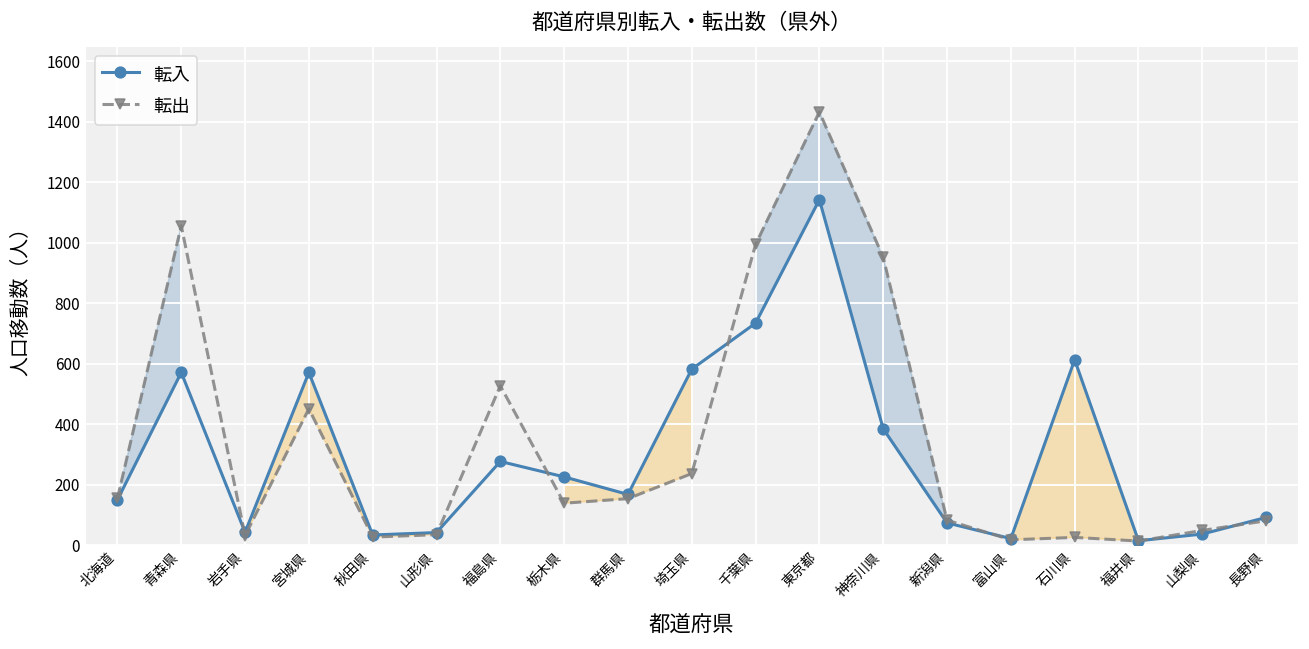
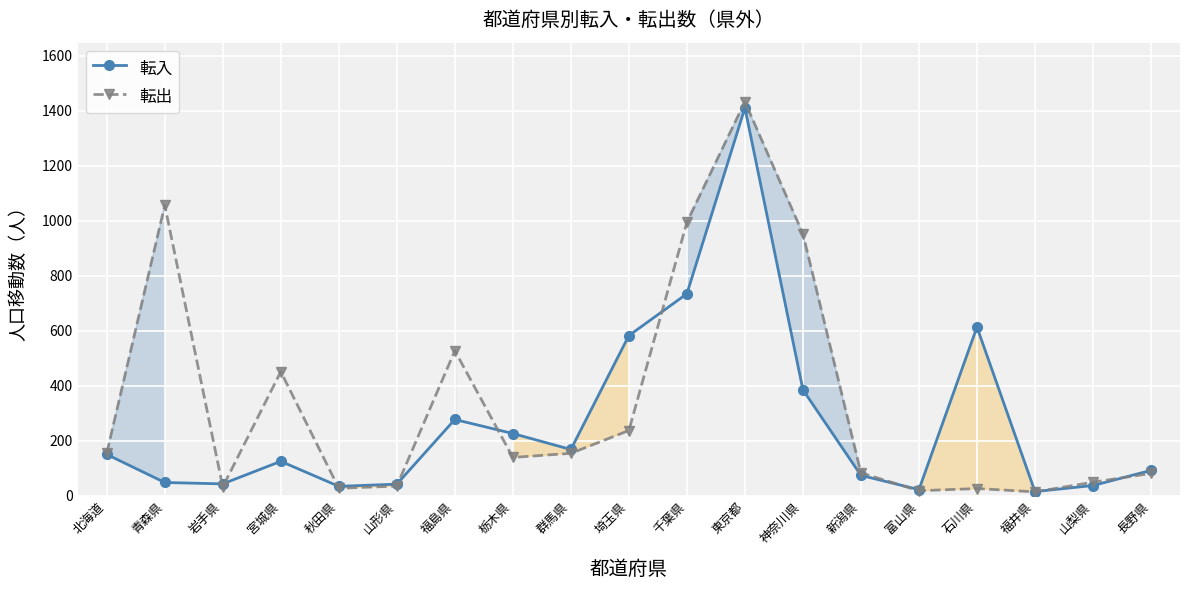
転入, 青森県: 570 -> 50
転入, 宮城県: 570 -> 130
転入, 東京都: 1140 -> 1410
